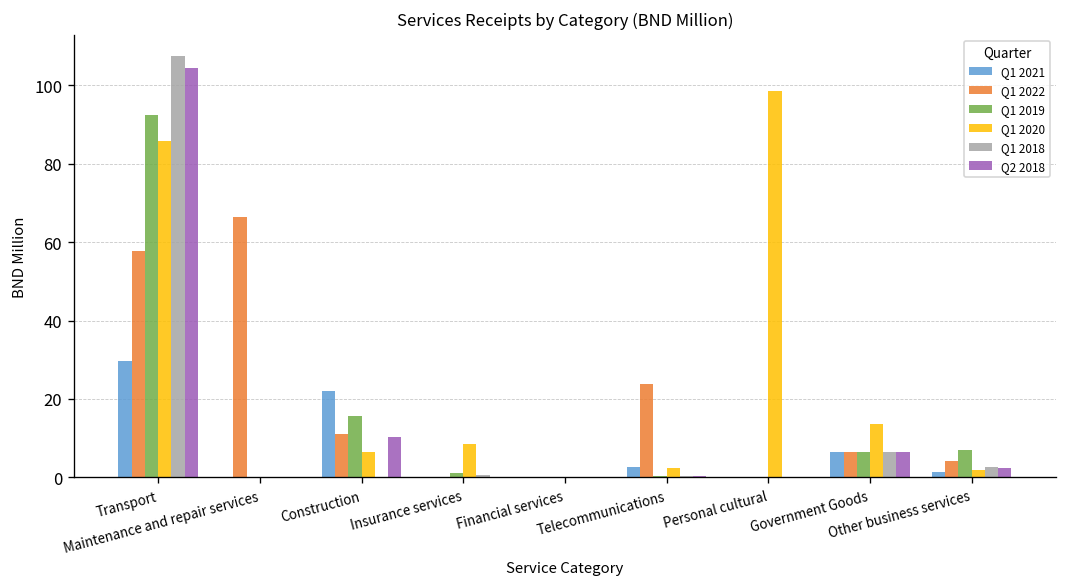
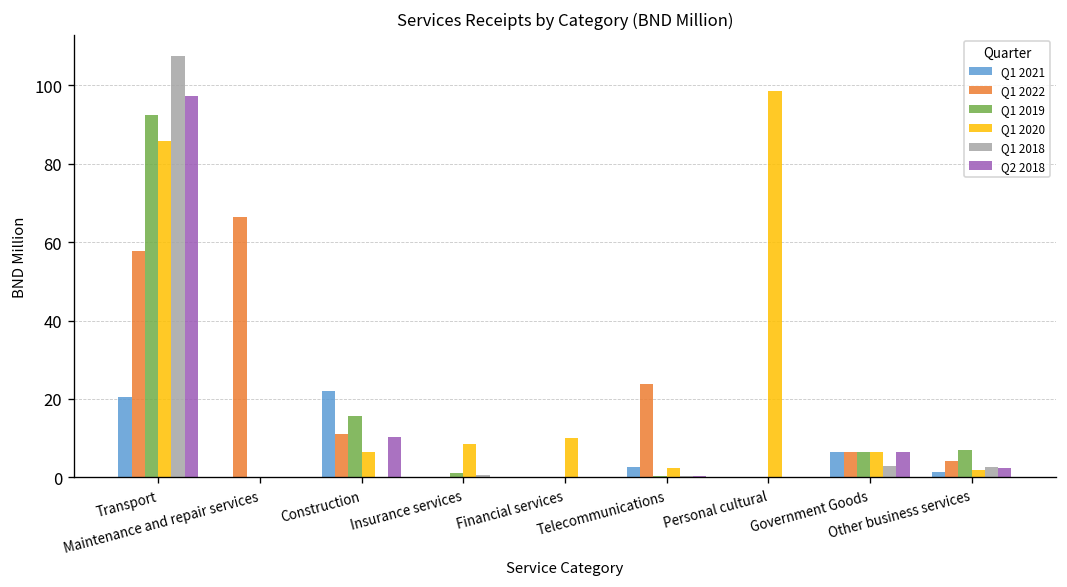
Q1 2021, Transport: 30 -> 21
Q2 2018, Transport: 104 -> 97
Q1 2020, Financial services: 0 -> 10
Q1 2020, Government Goods: 14 -> 6
Q1 2018, Government Goods: 6 -> 3
